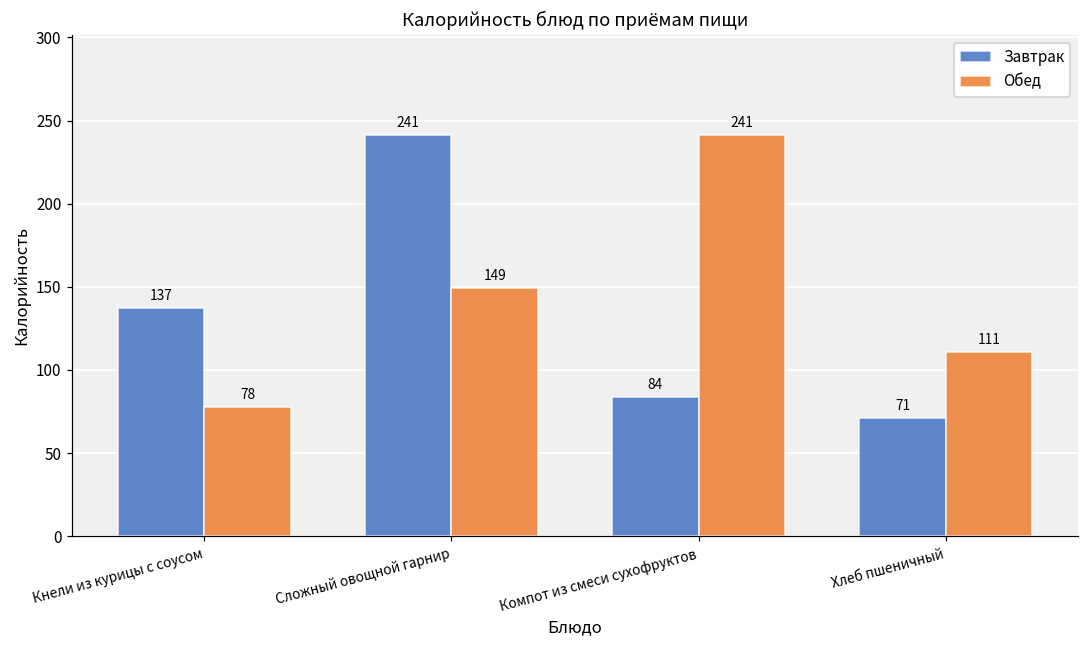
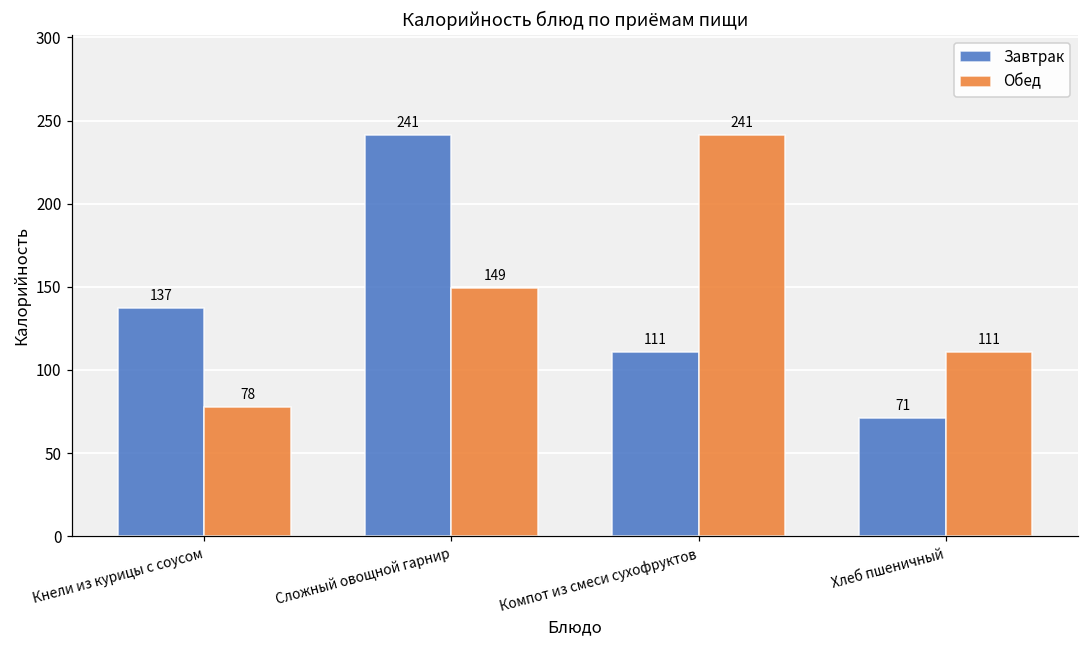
Завтрак, Компот из смеси сухофруктов: 84 -> 111
